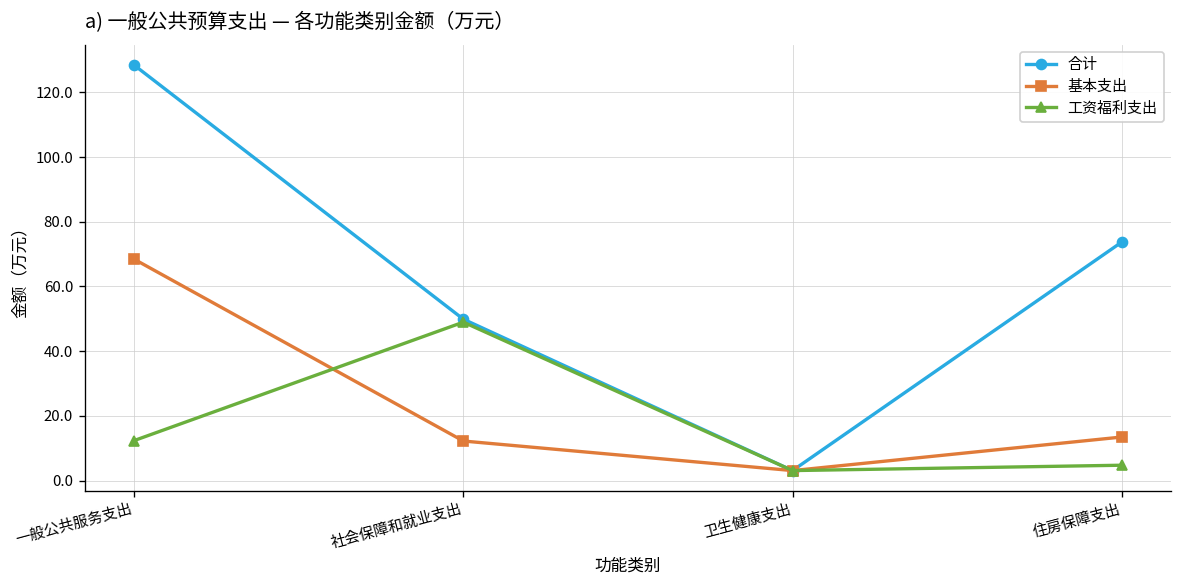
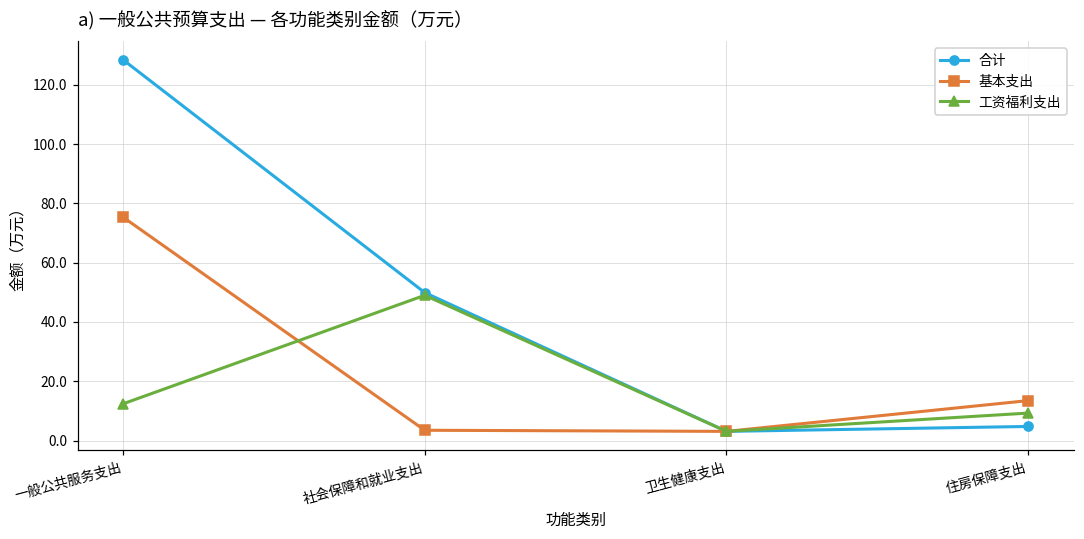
基本支出, 一般公共服务支出: 68 -> 75
基本支出, 社会保障和就业支出: 12 -> 3
合计, 住房保障支出: 74 -> 5
工资福利支出, 住房保障支出: 5 -> 9
